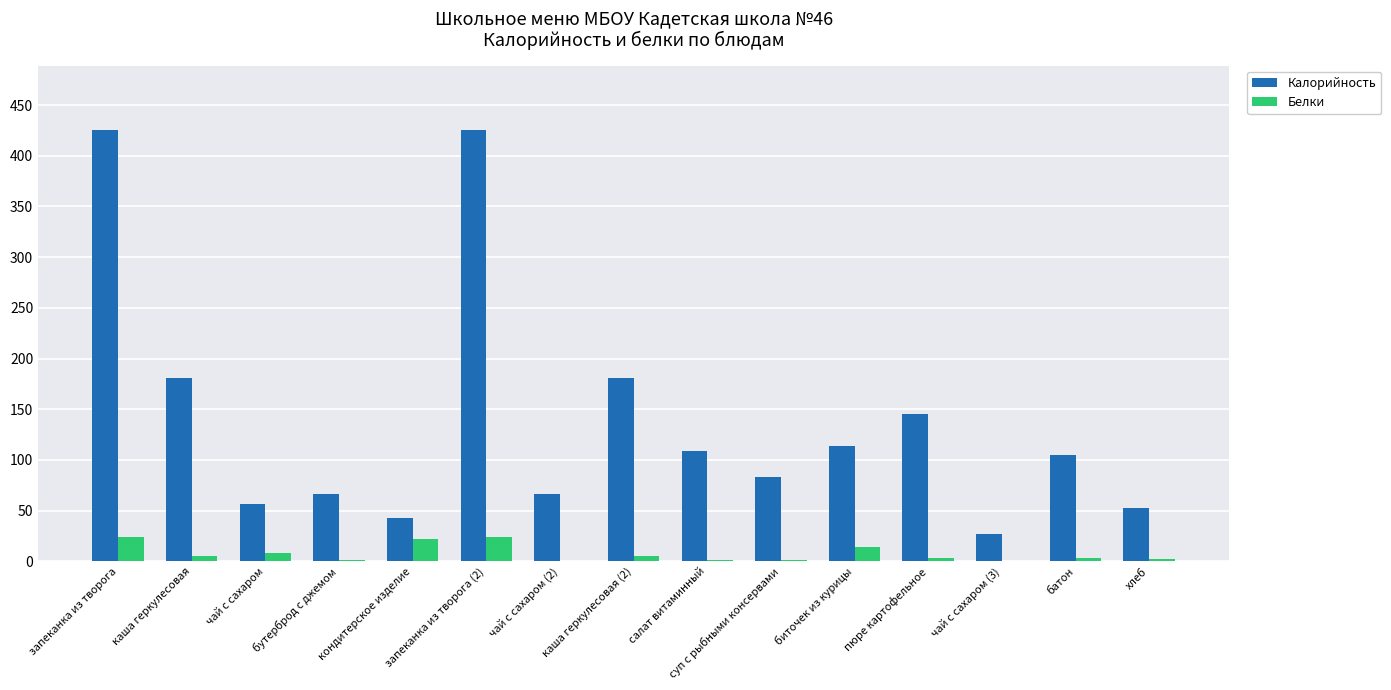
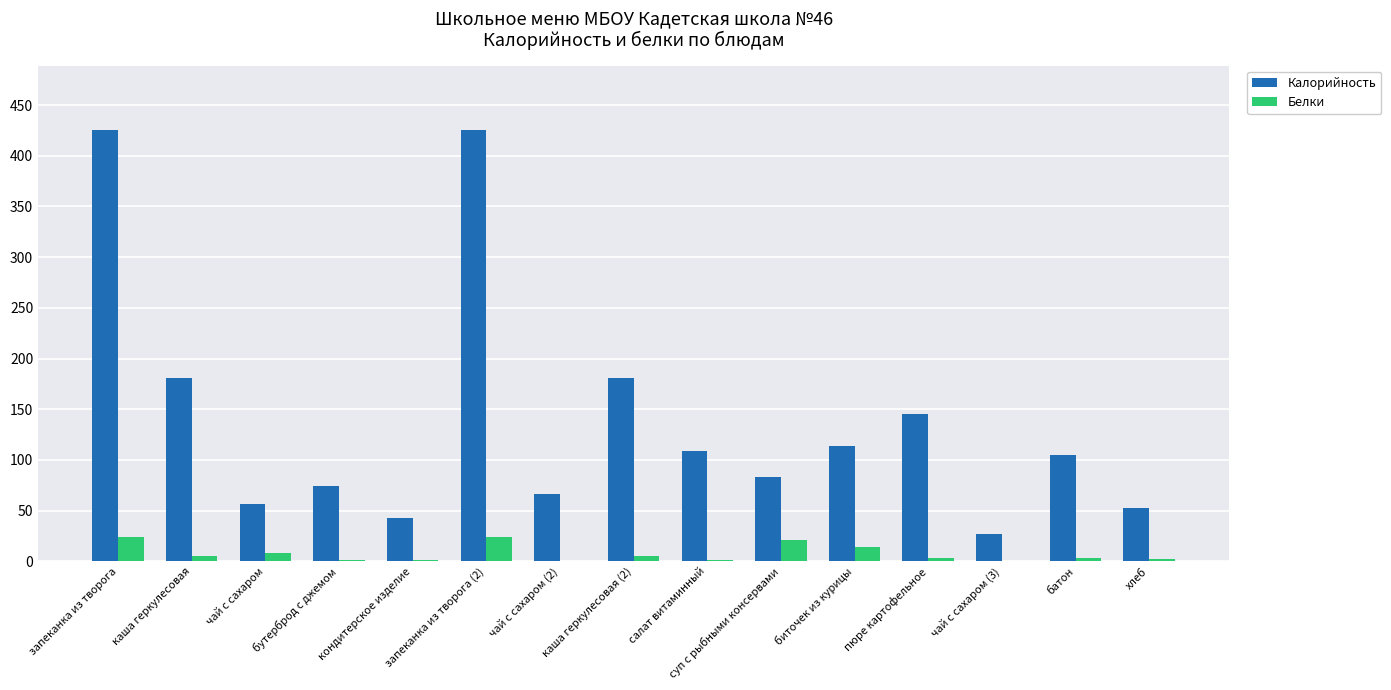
Калорийность, бутерброд с джемом: 66 -> 74
Белки, кондитерское изделие: 22 -> 2
Белки, суп с рыбными консервами: 2 -> 21
